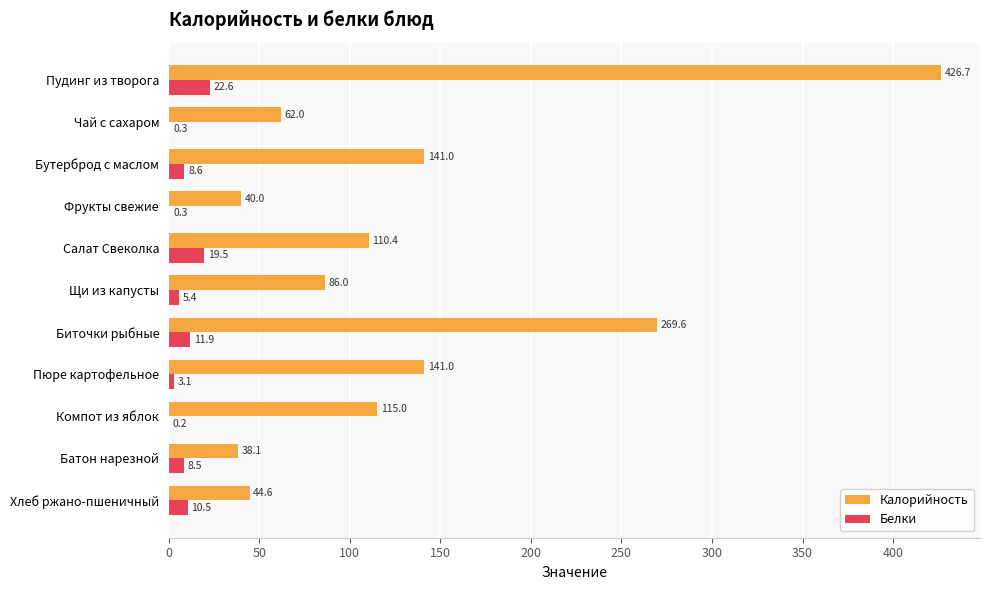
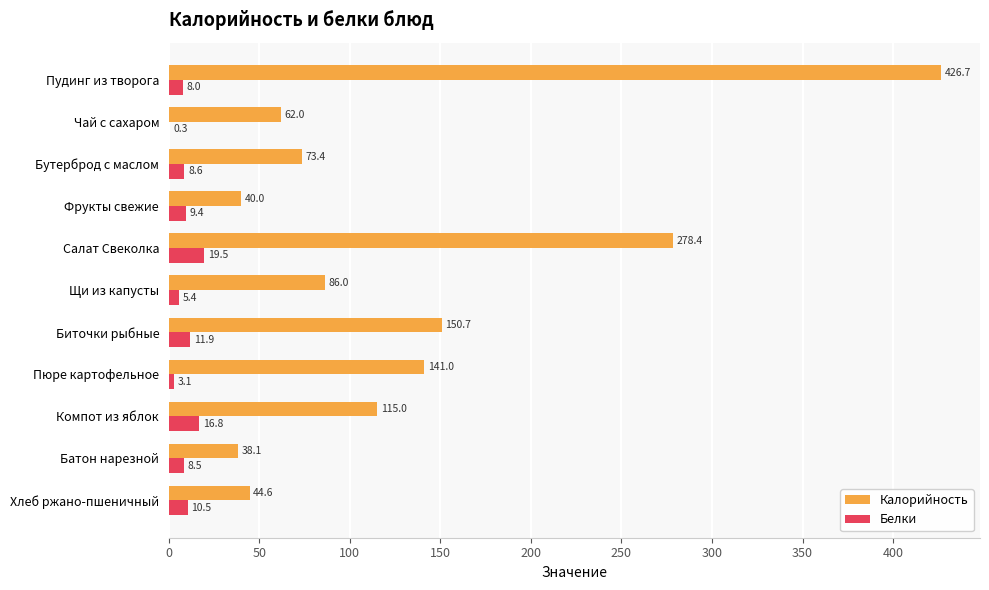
Белки, Пудинг из творога: 22.6 -> 8.0
Калорийность, Бутерброд с маслом: 141.0 -> 73.4
Белки, Фрукты свежие: 0.3 -> 9.4
Калорийность, Салат Свеколка: 110.4 -> 278.4
Калорийность, Биточки рыбные: 269.6 -> 150.7
Белки, Компот из яблок: 0.2 -> 16.8
